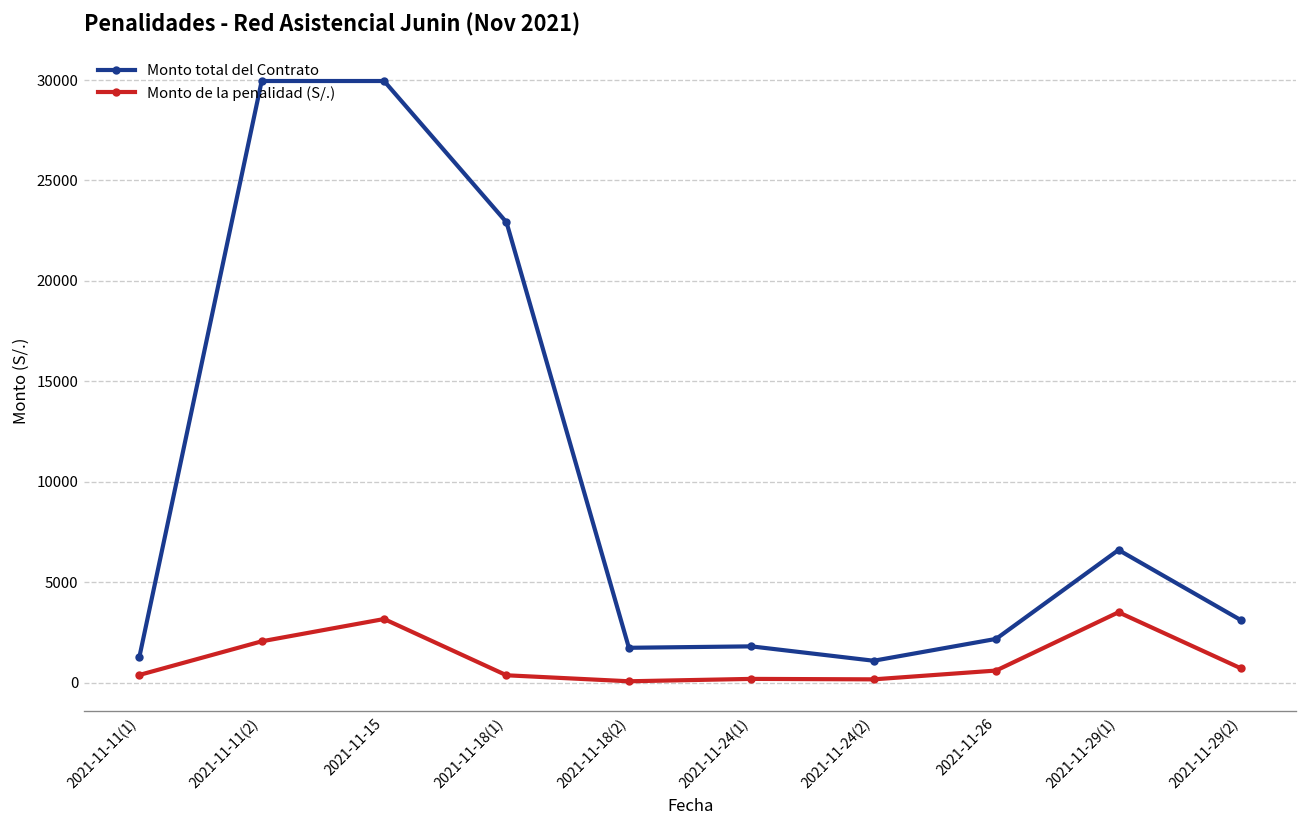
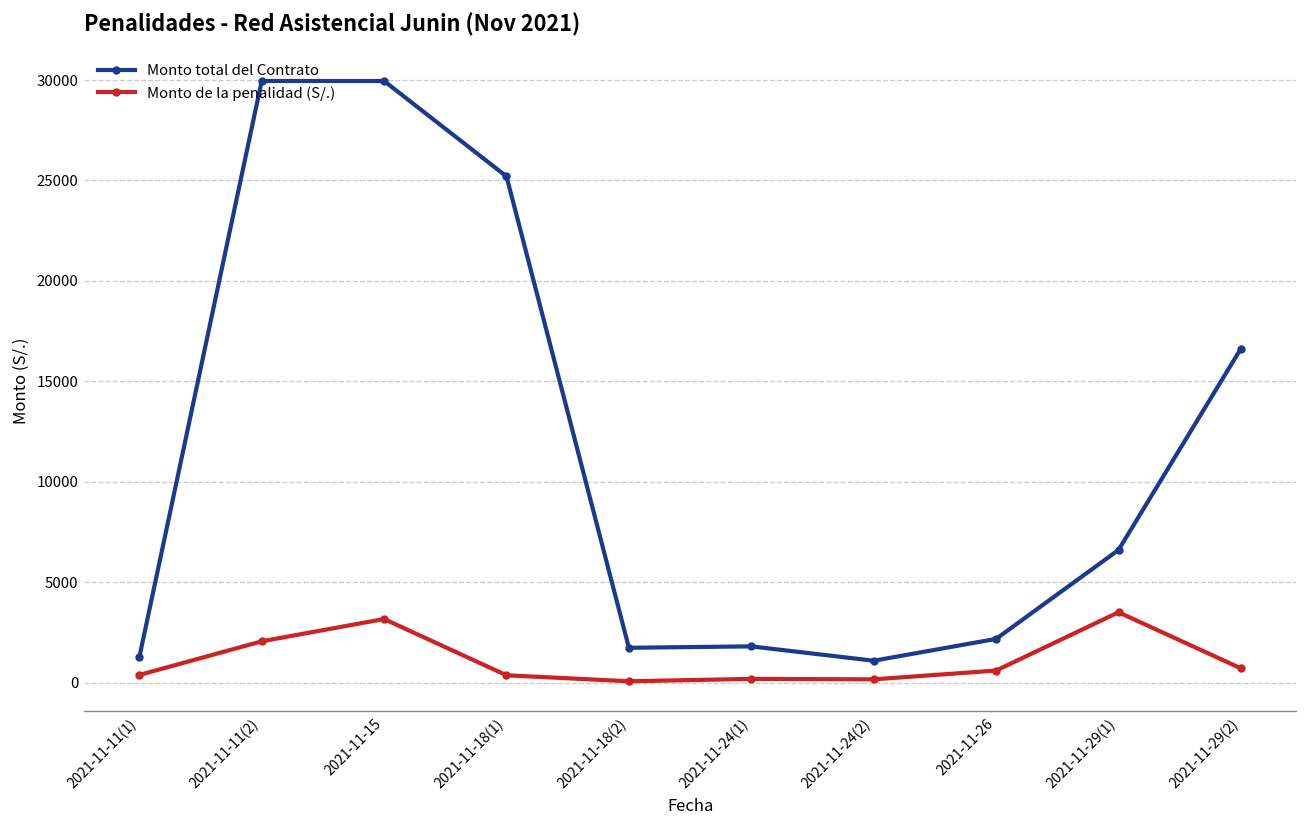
Monto total del Contrato, 2021-11-18(1): 22900 -> 25200
Monto total del Contrato, 2021-11-29(2): 3100 -> 16600
